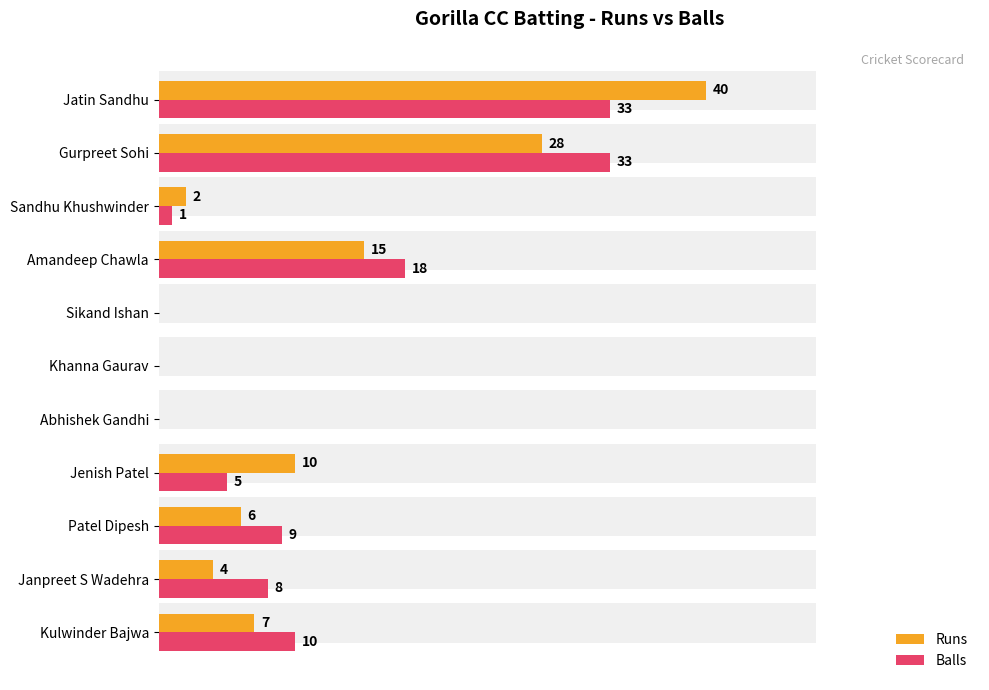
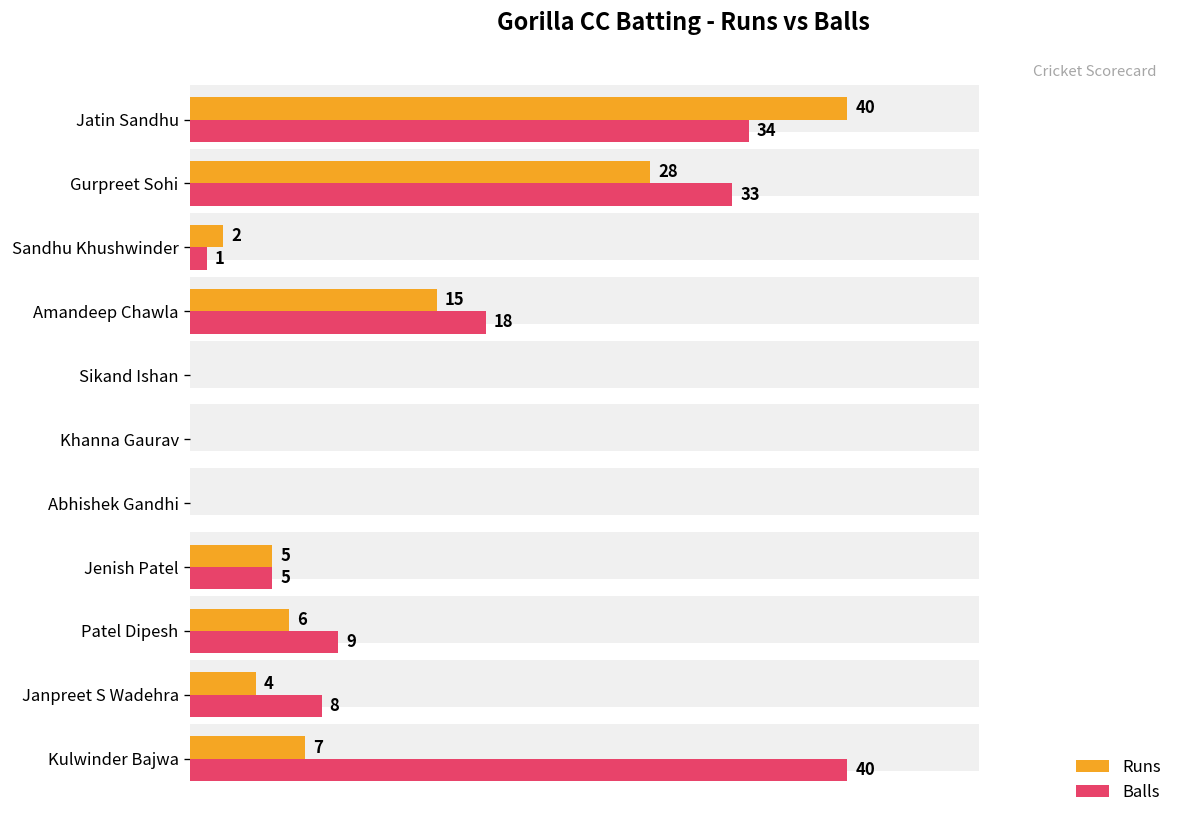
Balls, Jatin Sandhu: 33 -> 34
Runs, Jenish Patel: 10 -> 5
Balls, Kulwinder Bajwa: 10 -> 40
